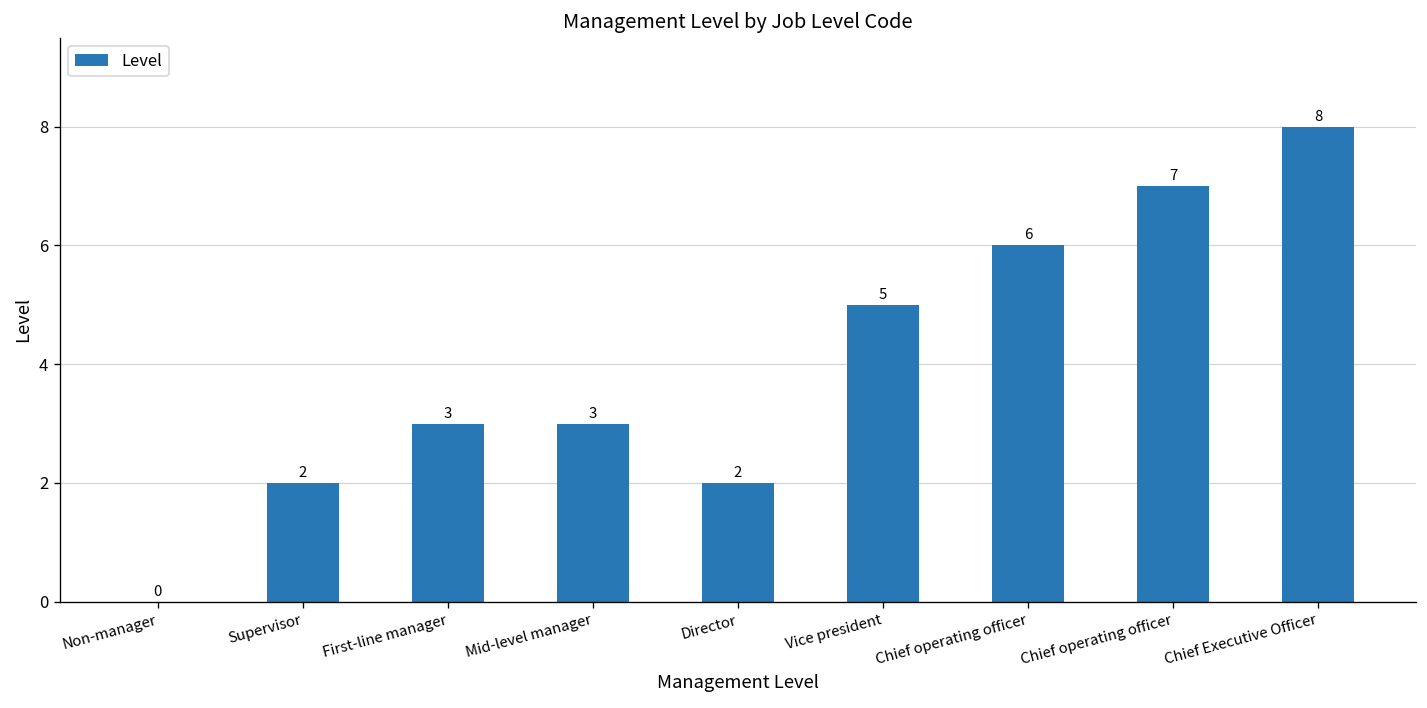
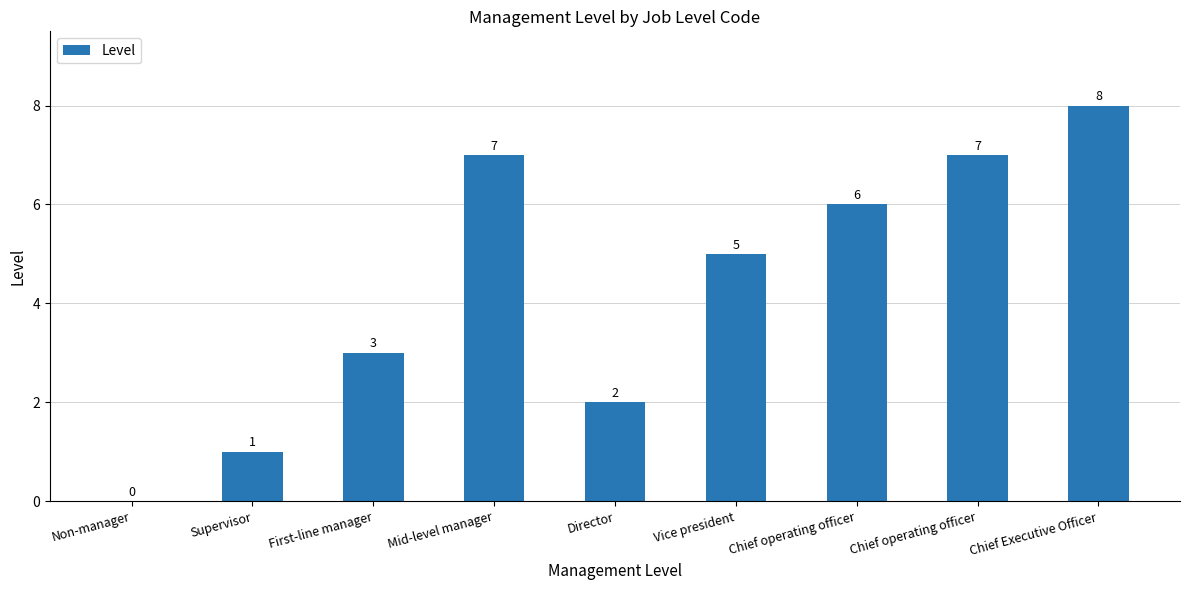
Supervisor: 2 -> 1
Mid-level manager: 3 -> 7
